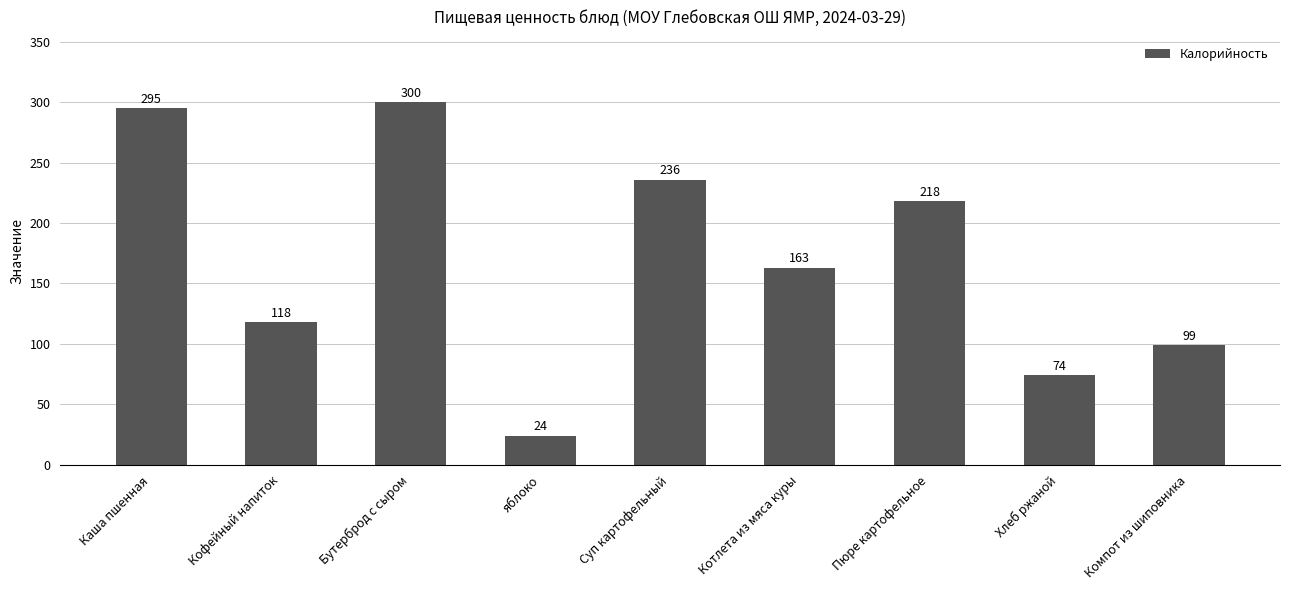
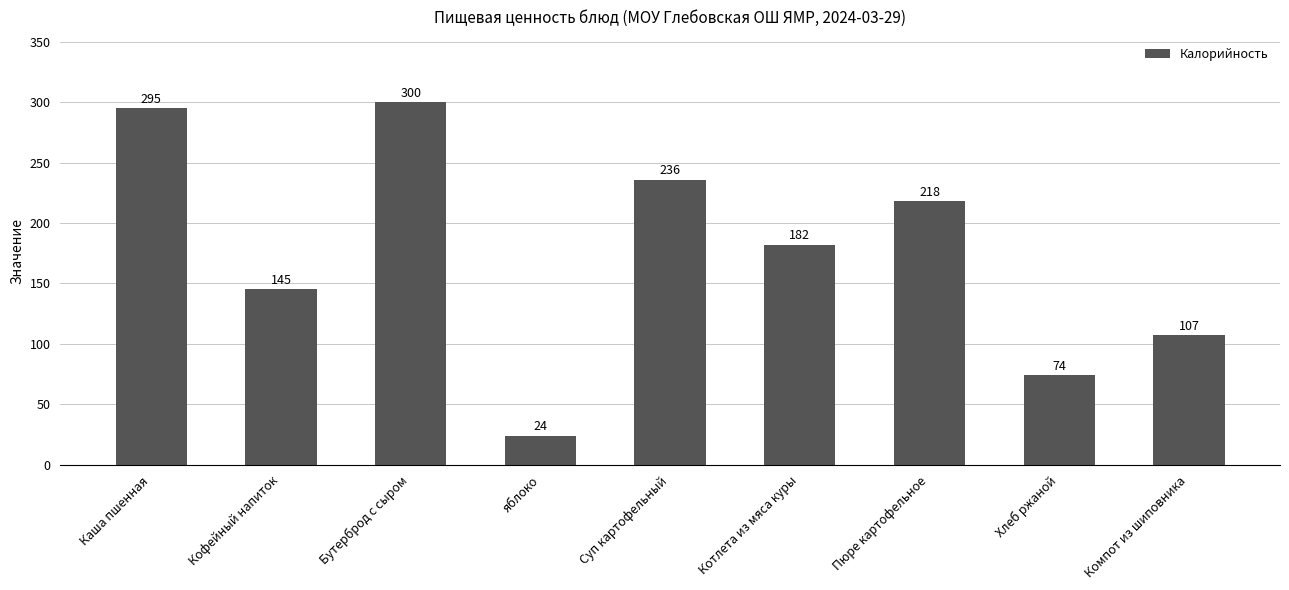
Кофейный напиток: 118 -> 145
Котлета из мяса куры: 163 -> 182
Компот из шиповника: 99 -> 107
